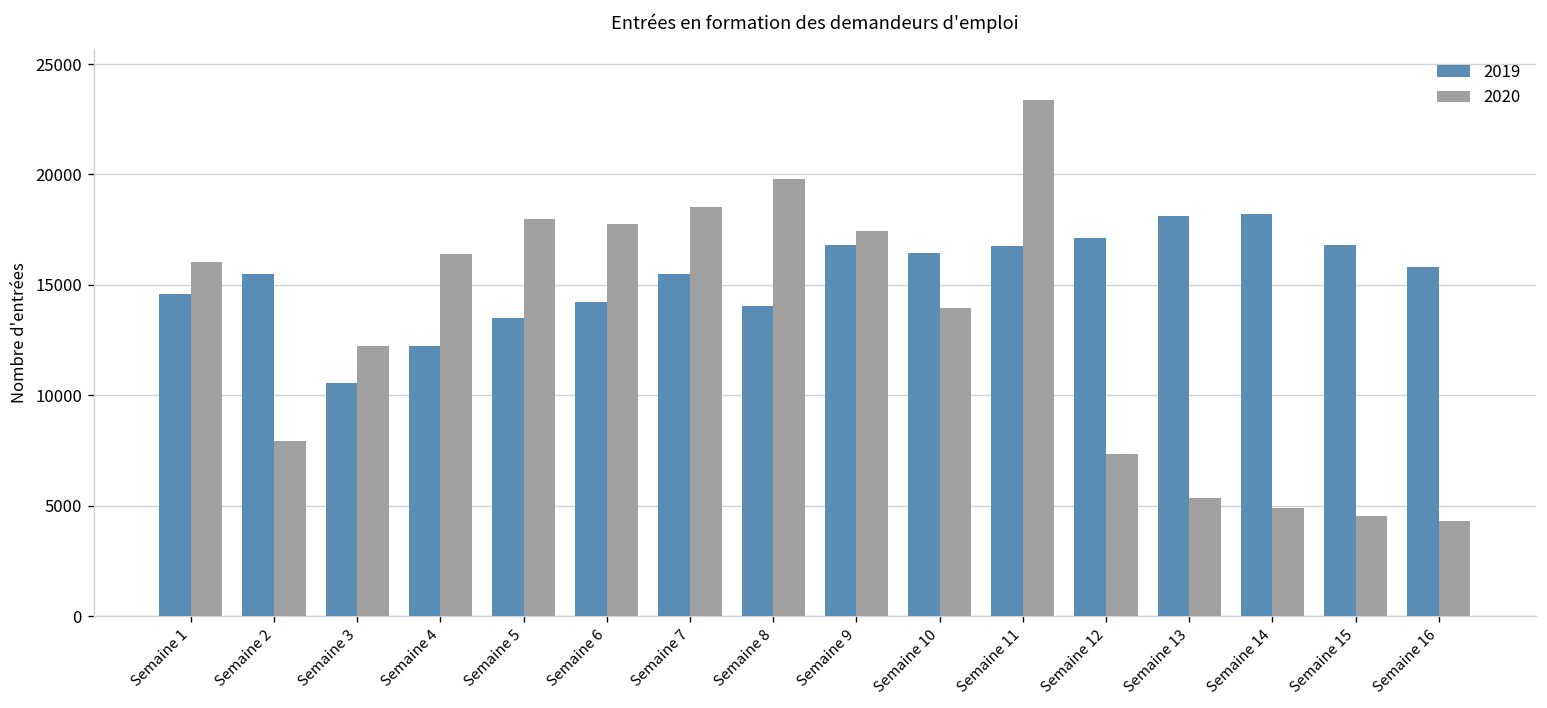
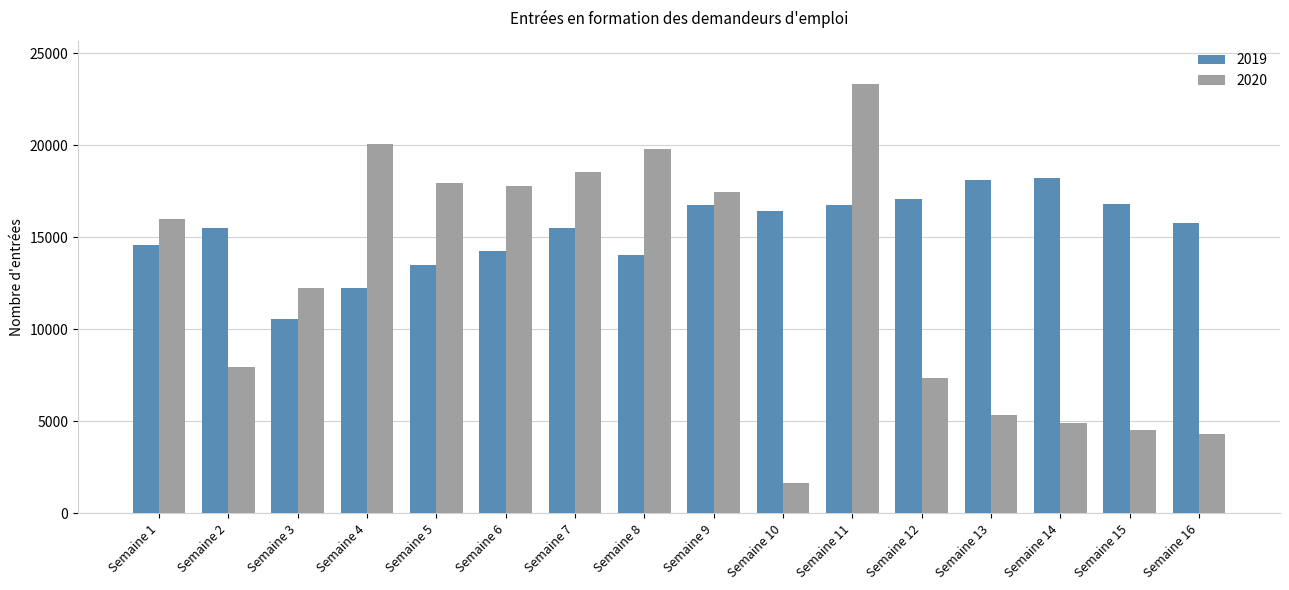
2020, Semaine 4: 16400 -> 20100
2020, Semaine 10: 14000 -> 1700
